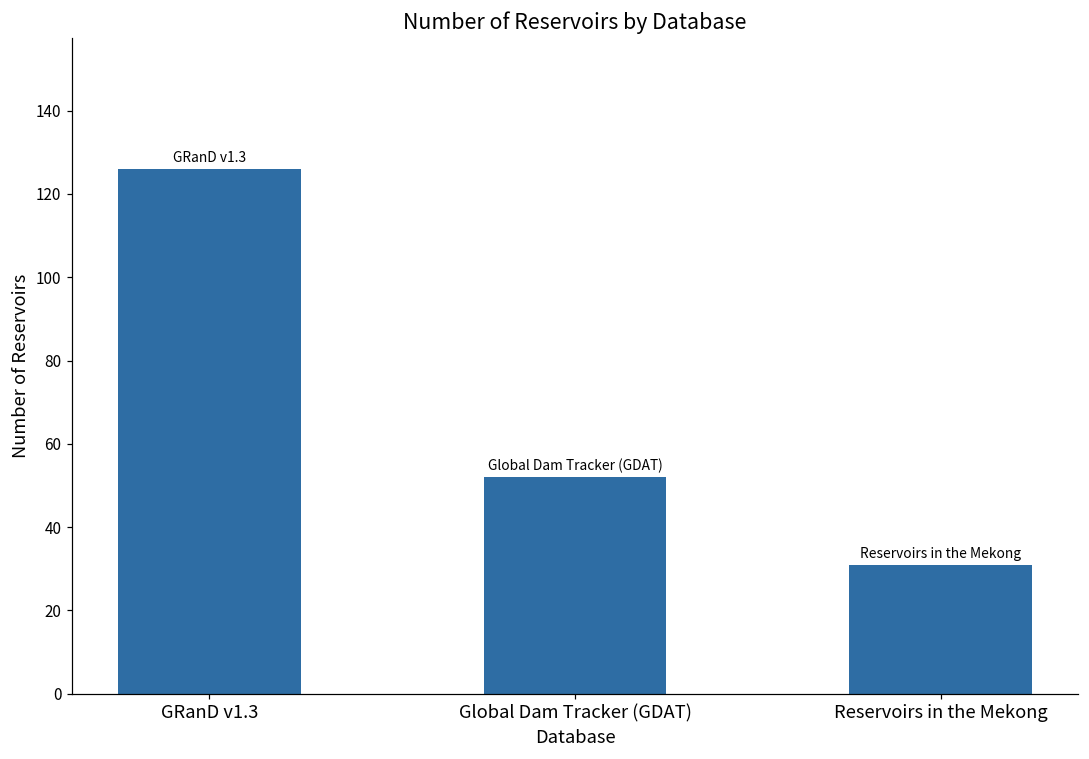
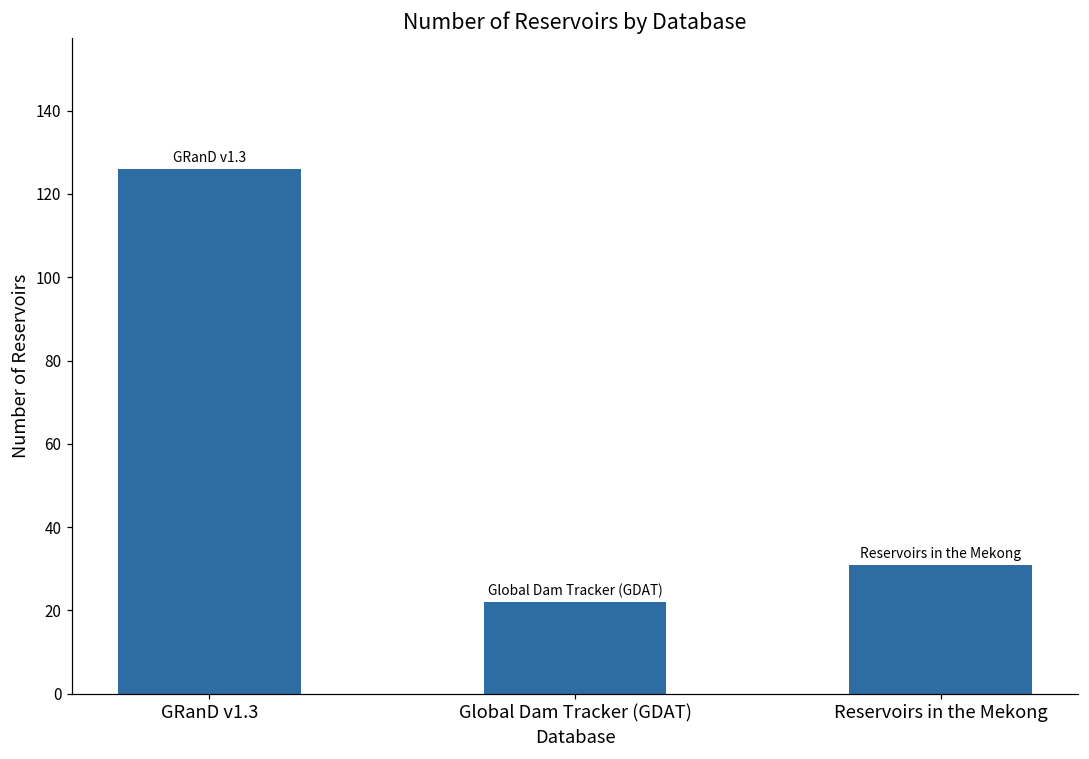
Global Dam Tracker (GDAT): 52 -> 22
